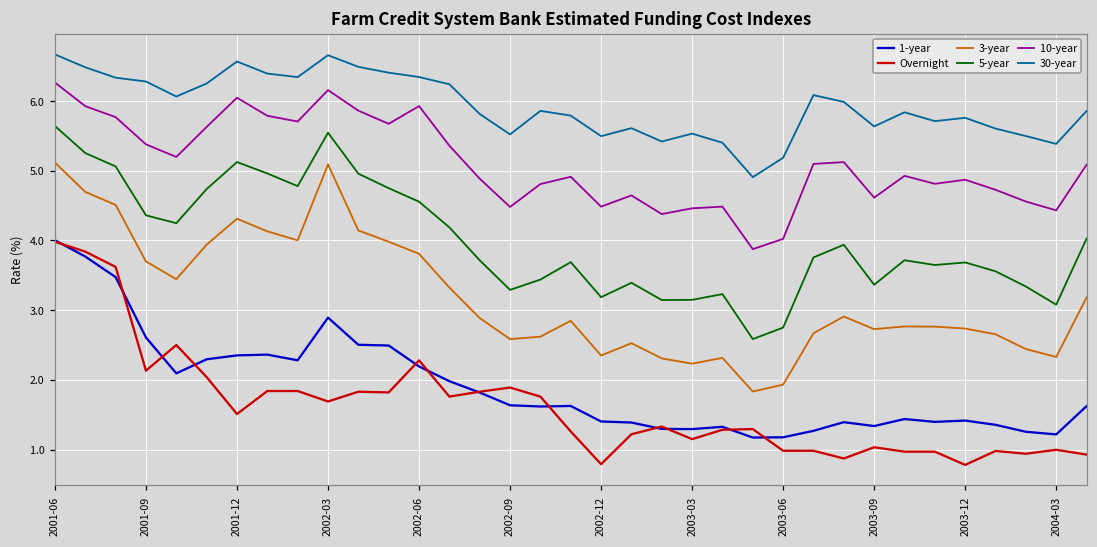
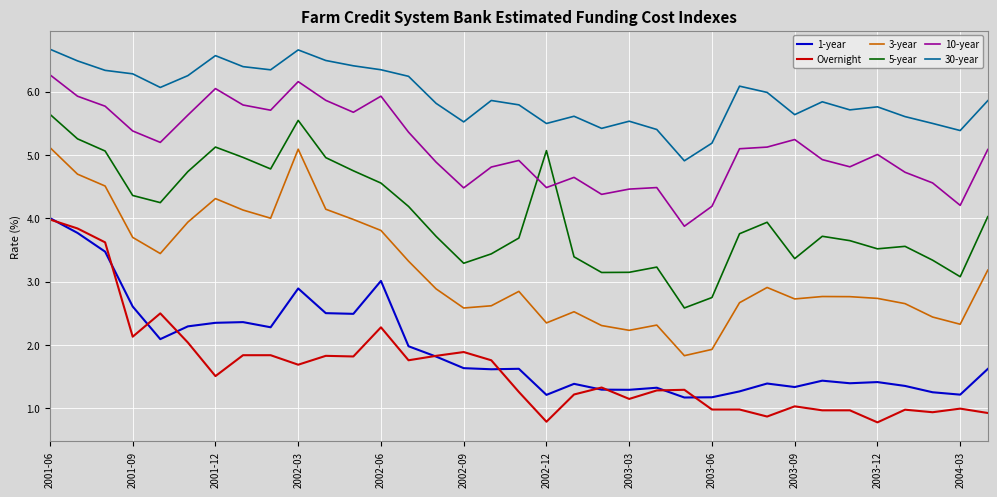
1-year, 2002-06: 2.2 -> 3.0
1-year, 2002-12: 1.4 -> 1.2
5-year, 2002-12: 3.2 -> 5.1
10-year, 2003-06: 4.0 -> 4.2
10-year, 2003-09: 4.6 -> 5.2
5-year, 2003-12: 3.7 -> 3.5
10-year, 2003-12: 4.9 -> 5.0
10-year, 2004-03: 4.4 -> 4.2
